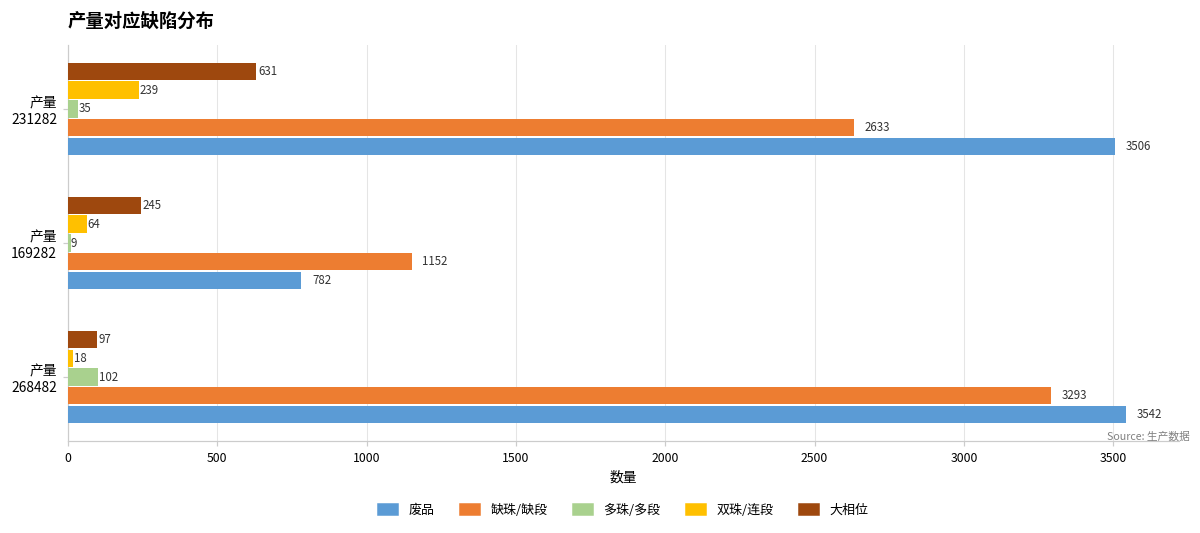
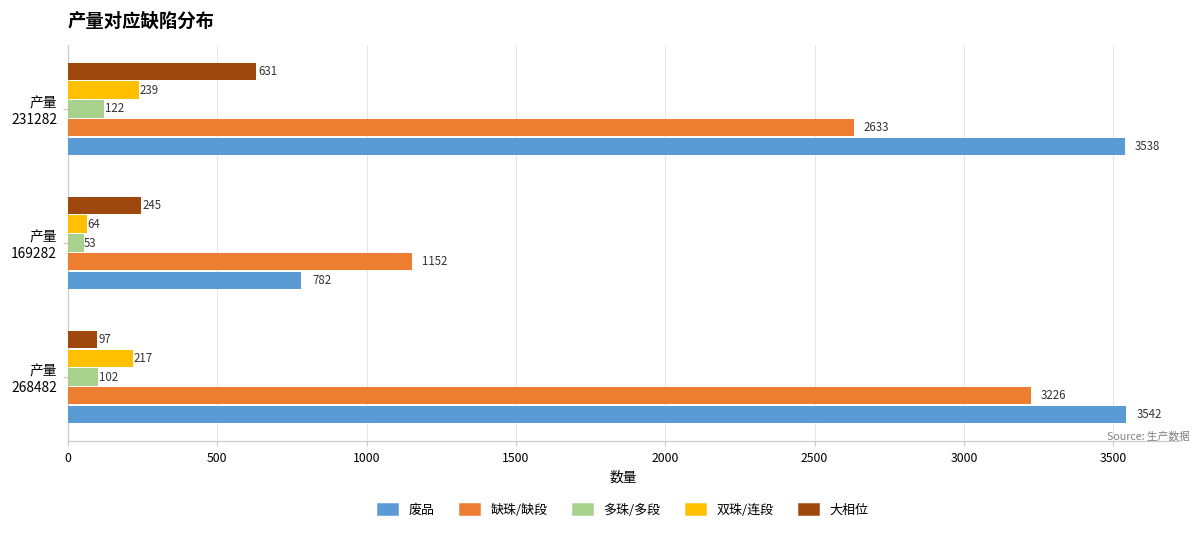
多珠/多段, 产量 231282: 35 -> 122
废品, 产量 231282: 3506 -> 3538
多珠/多段, 产量 169282: 9 -> 53
双珠/连段, 产量 268482: 18 -> 217
缺珠/缺段, 产量 268482: 3293 -> 3226
